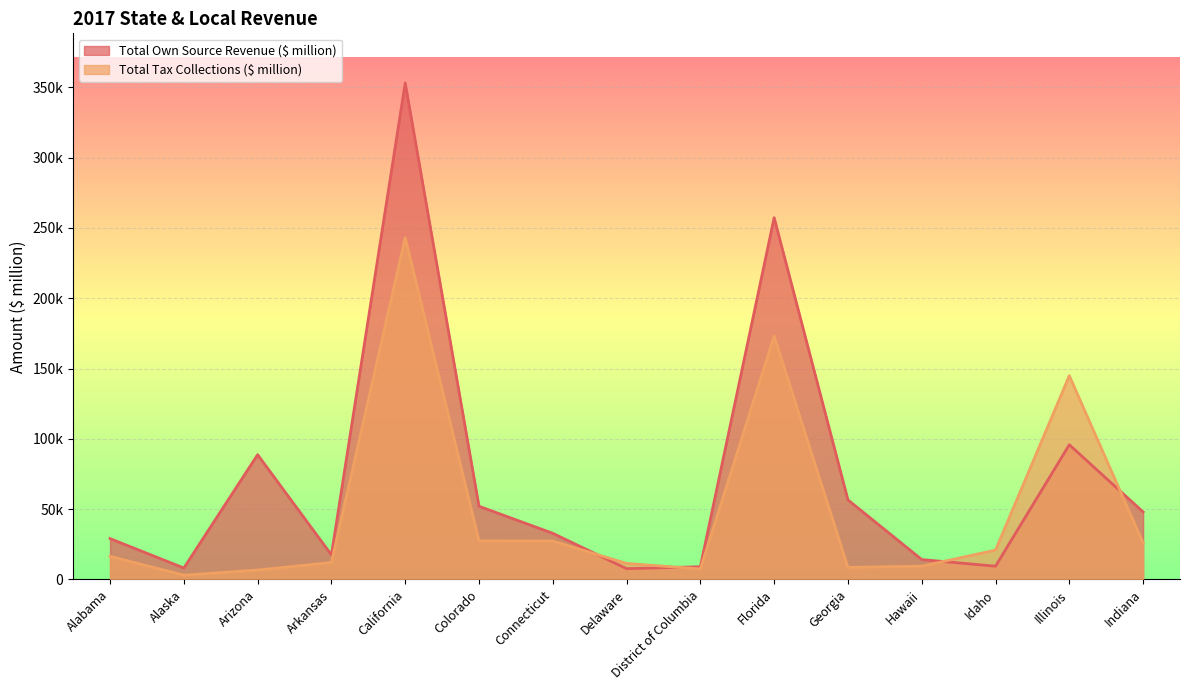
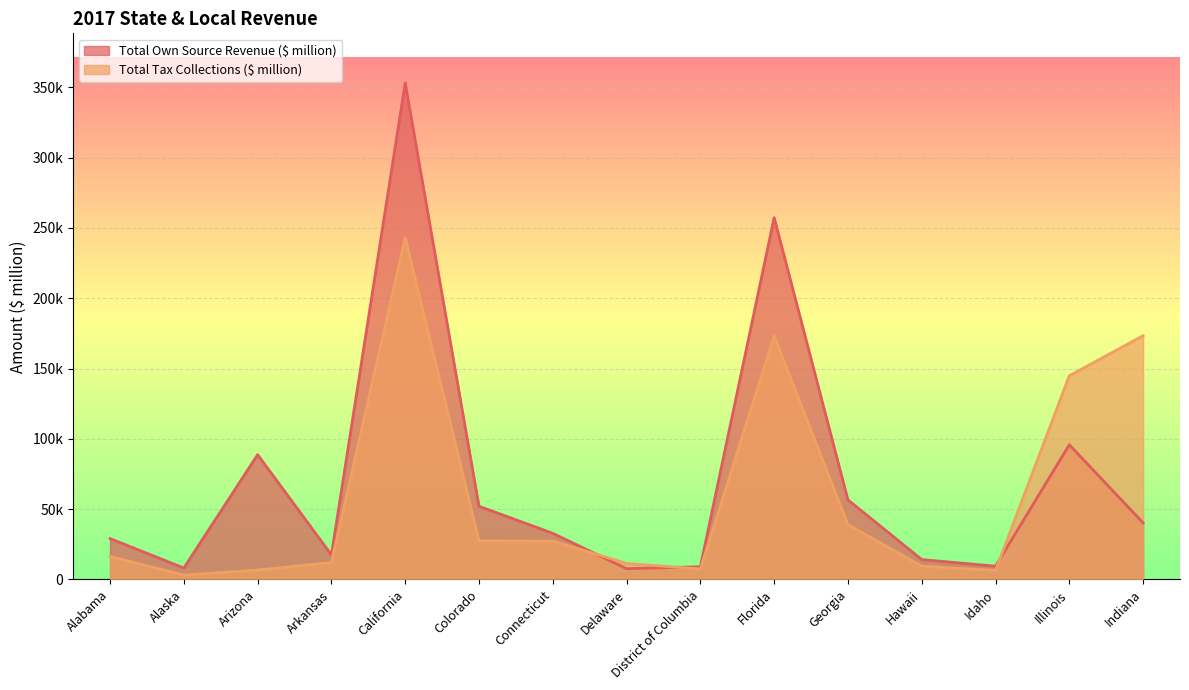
Total Tax Collections ($ million), Georgia: 9000 -> 39000
Total Tax Collections ($ million), Idaho: 21000 -> 6000
Total Own Source Revenue ($ million), Indiana: 48000 -> 40000
Total Tax Collections ($ million), Indiana: 26000 -> 173000
